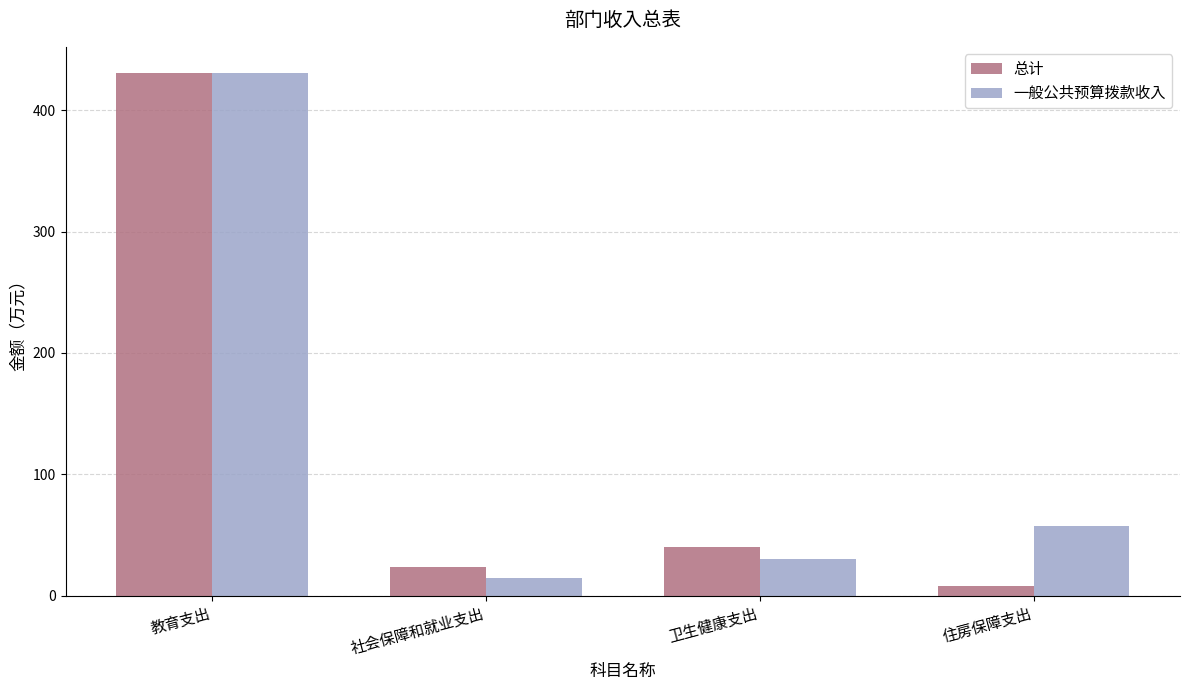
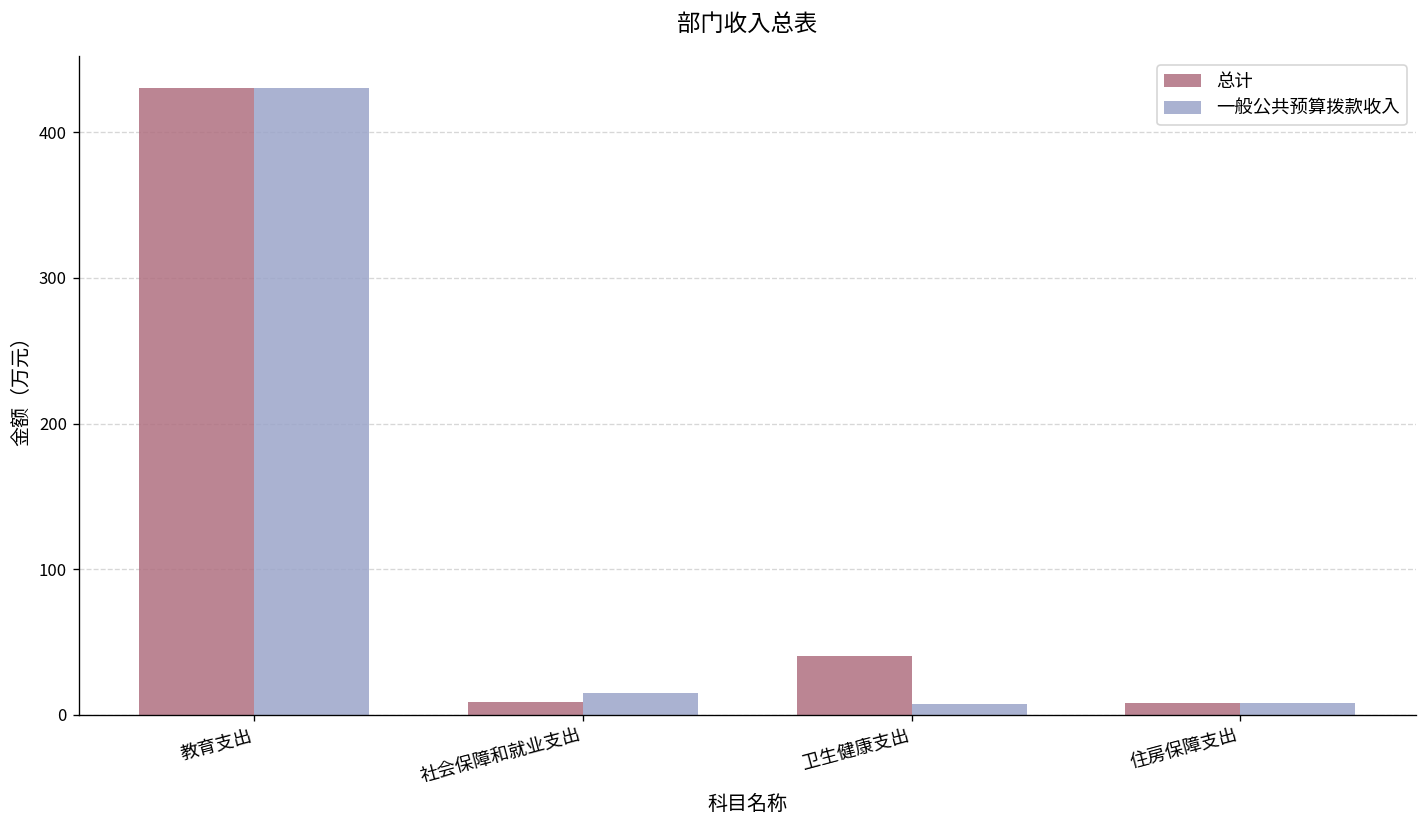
总计, 社会保障和就业支出: 24 -> 9
一般公共预算拨款收入, 卫生健康支出: 30 -> 7
一般公共预算拨款收入, 住房保障支出: 58 -> 8
